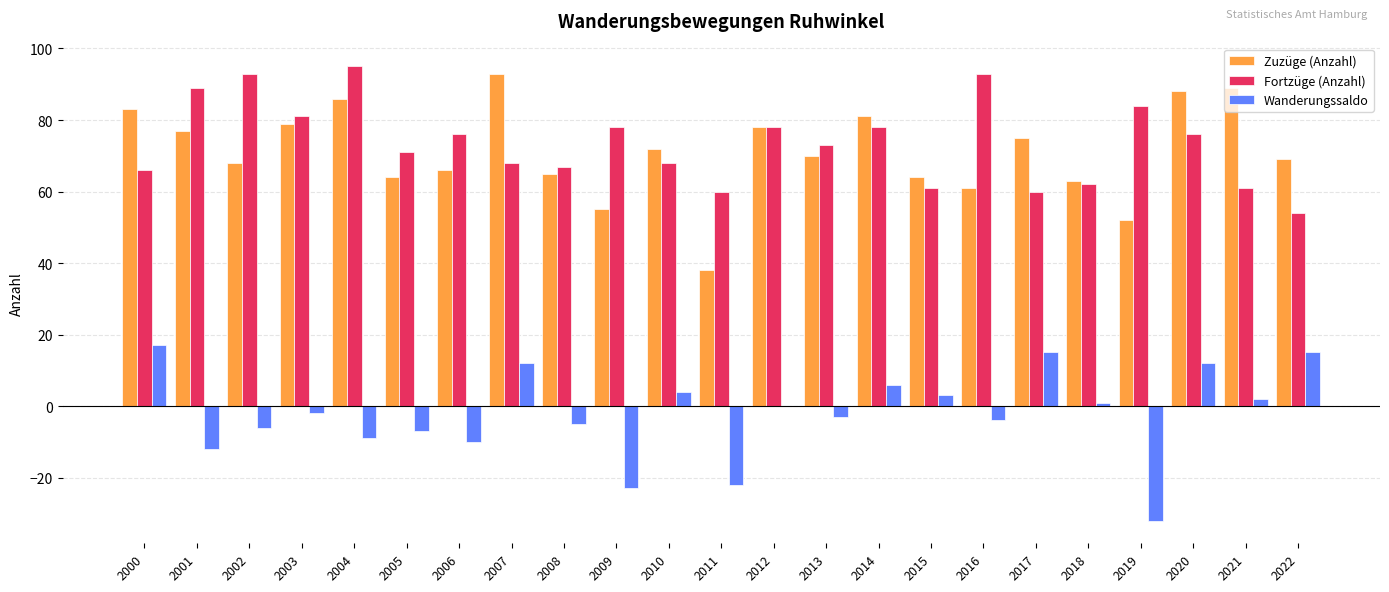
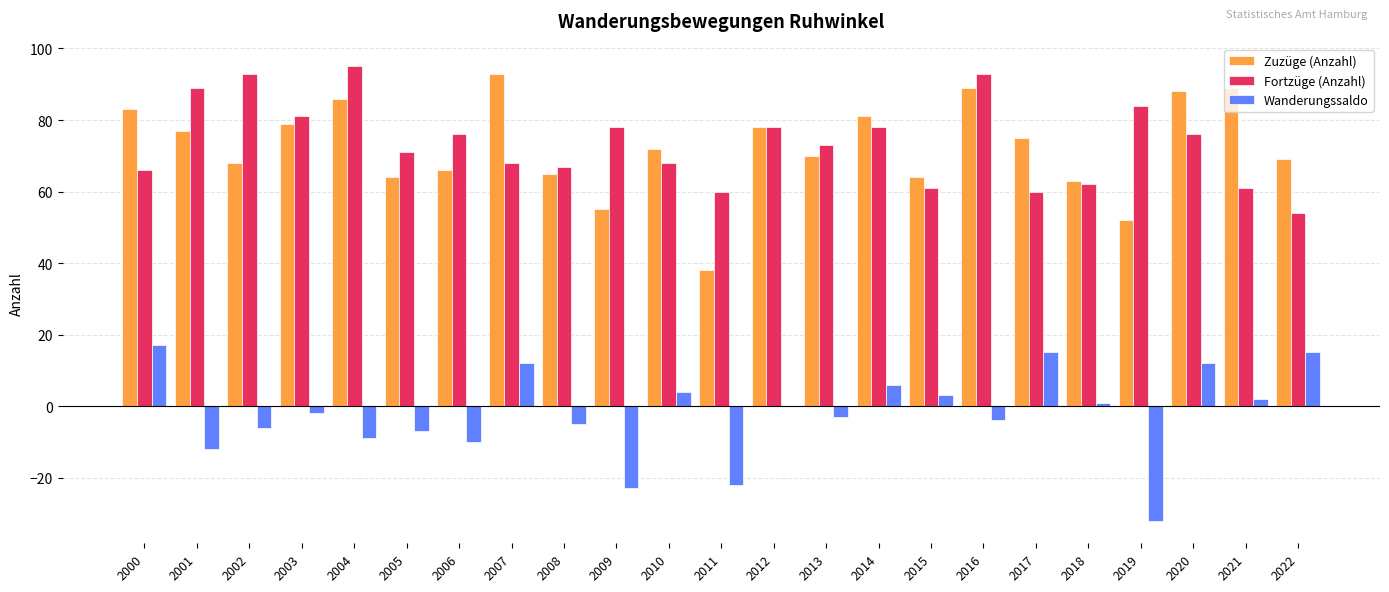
Zuzüge (Anzahl), 2016: 61 -> 89
